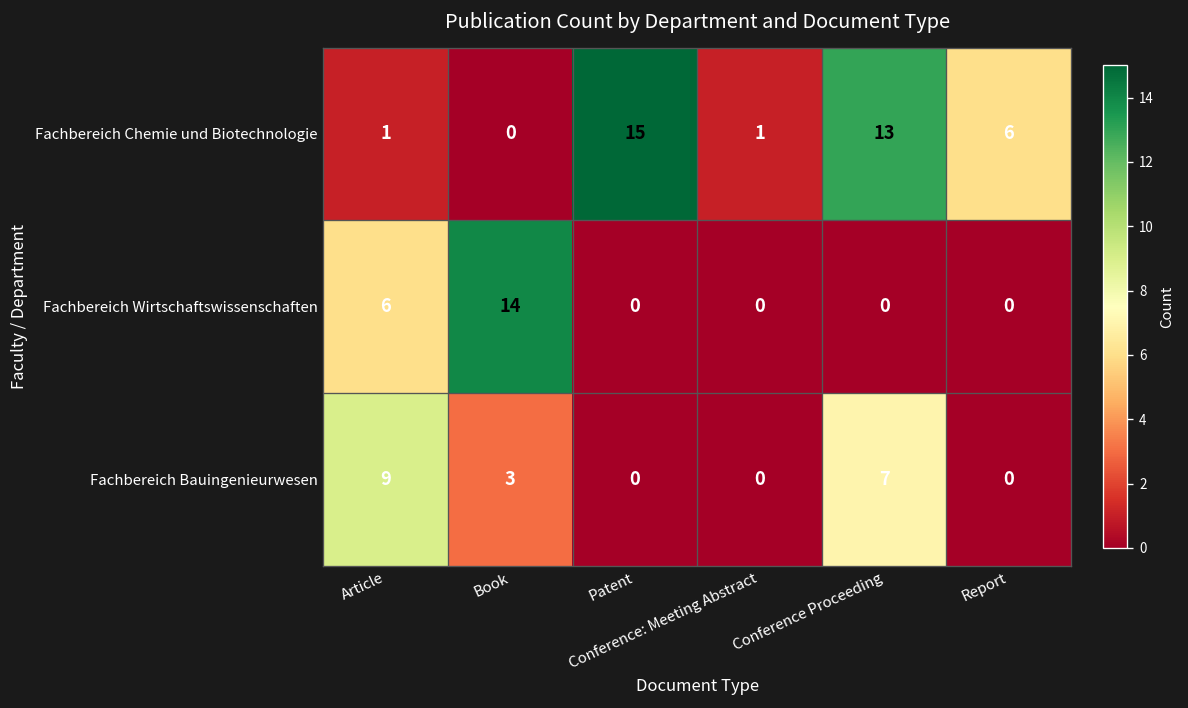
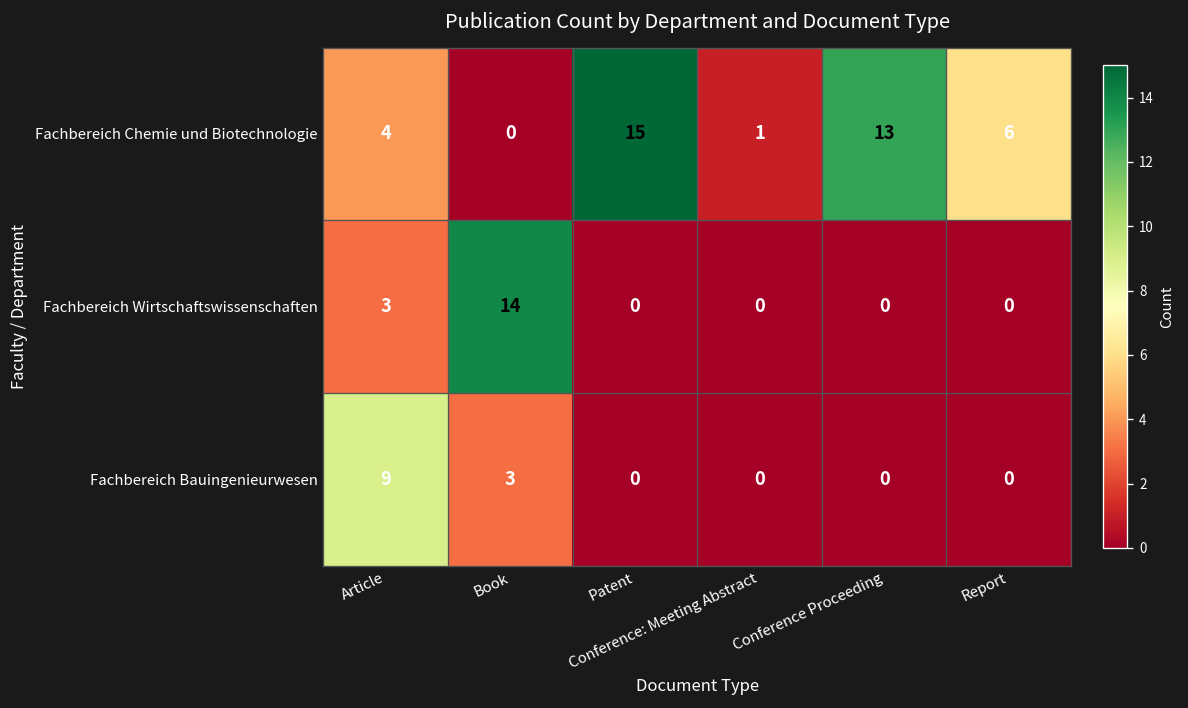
Fachbereich Chemie und Biotechnologie, Article: 1 -> 4
Fachbereich Wirtschaftswissenschaften, Article: 6 -> 3
Fachbereich Bauingenieurwesen, Conference Proceeding: 7 -> 0
